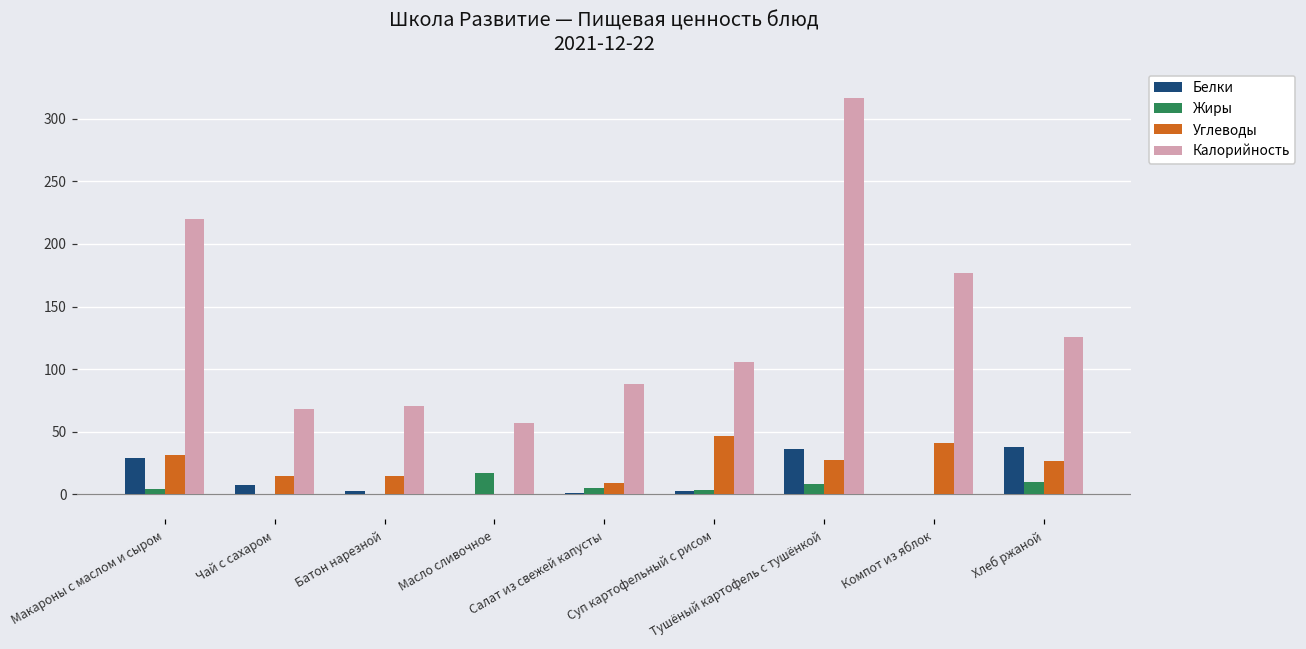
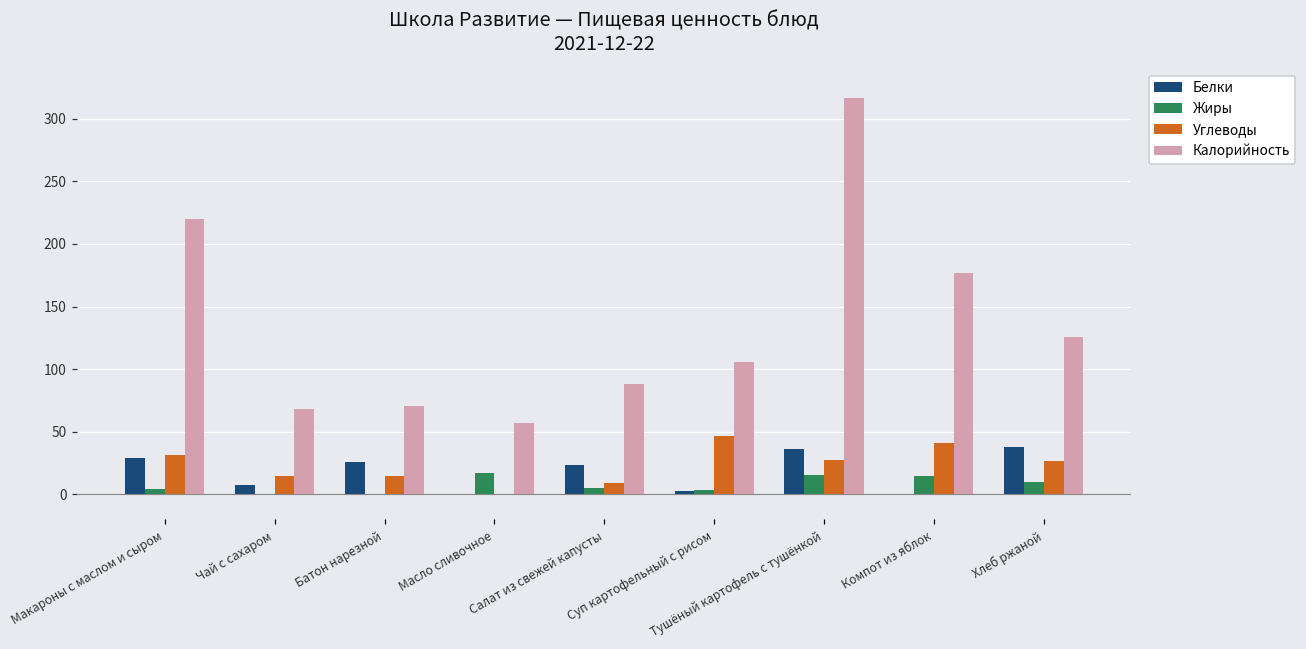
Белки, Батон нарезной: 2 -> 26
Белки, Салат из свежей капусты: 1 -> 24
Жиры, Тушёный картофель с тушёнкой: 8 -> 15
Жиры, Компот из яблок: 0 -> 15
